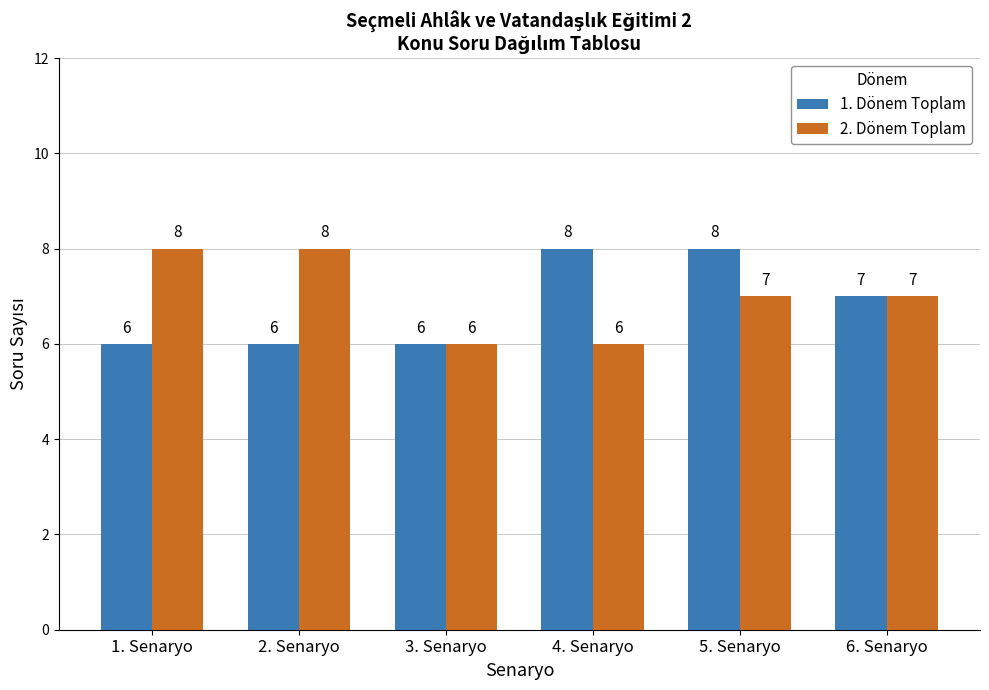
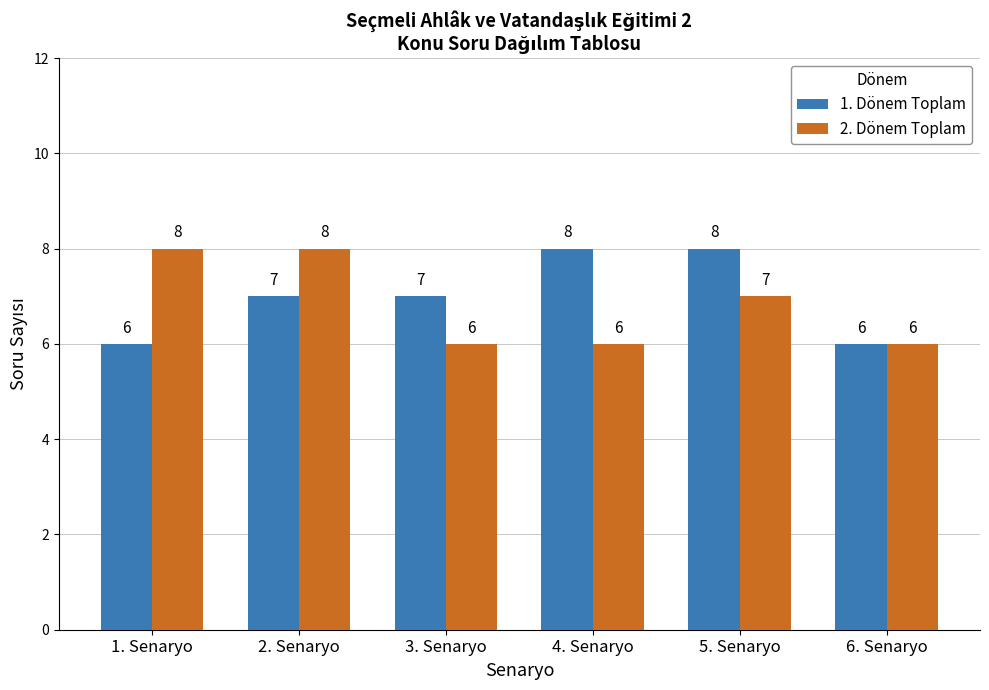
1. Dönem Toplam, 2. Senaryo: 6 -> 7
1. Dönem Toplam, 3. Senaryo: 6 -> 7
1. Dönem Toplam, 6. Senaryo: 7 -> 6
2. Dönem Toplam, 6. Senaryo: 7 -> 6
